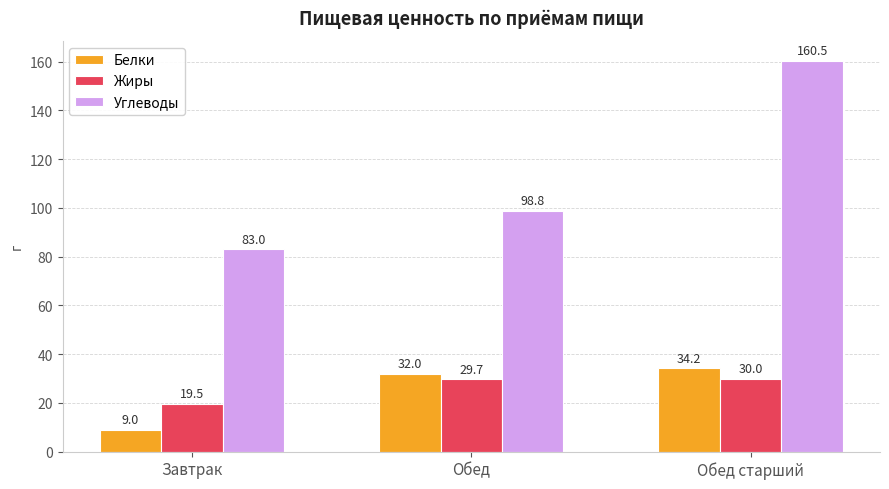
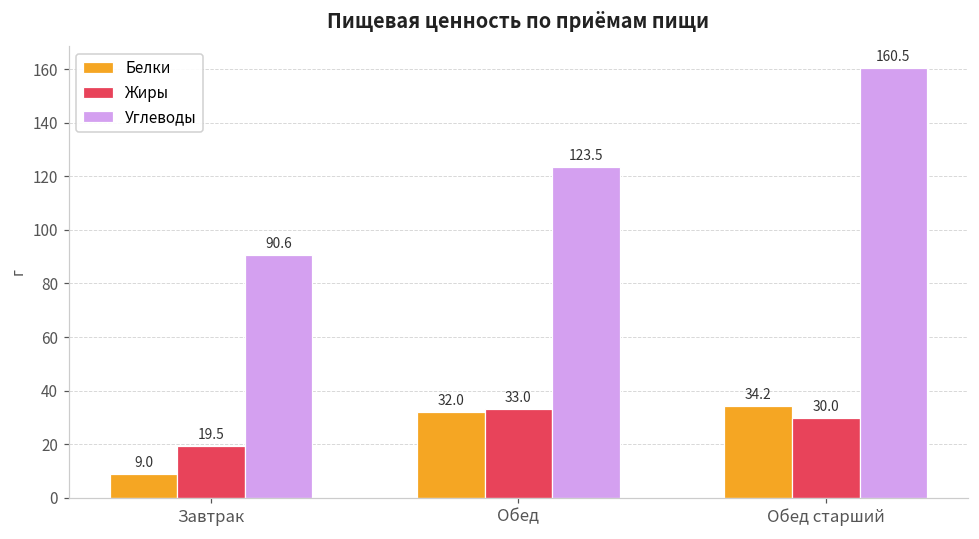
Углеводы, Завтрак: 83.0 -> 90.6
Жиры, Обед: 29.7 -> 33.0
Углеводы, Обед: 98.8 -> 123.5
